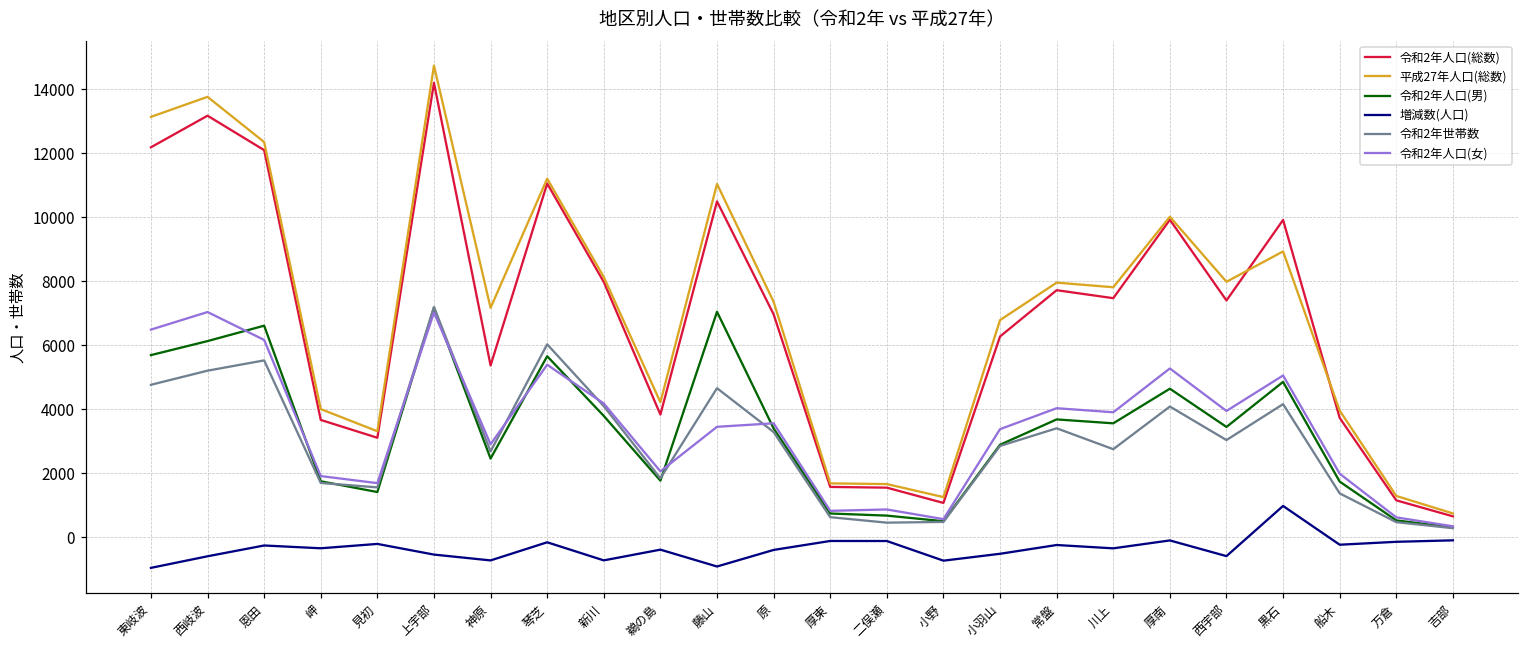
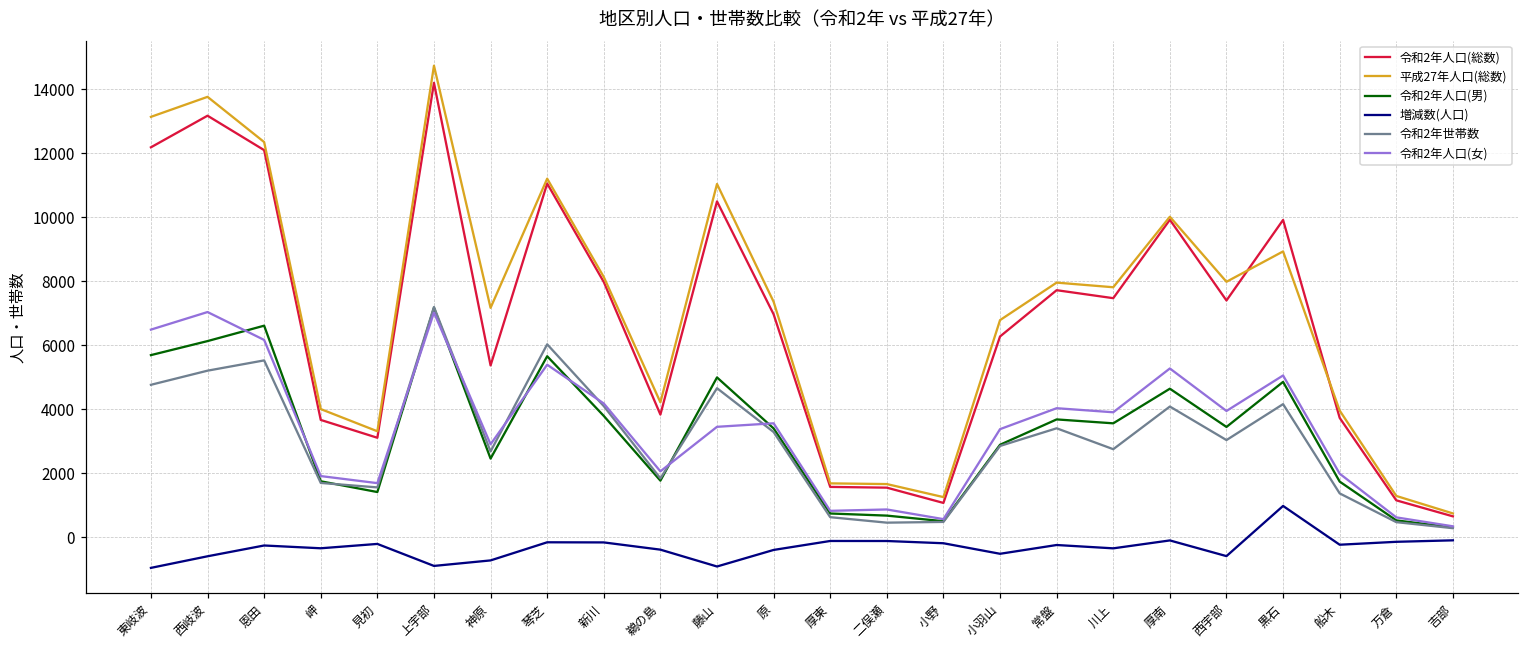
増減数(人口), 上宇部: -500 -> -900
増減数(人口), 新川: -700 -> -200
令和2年人口(男), 藤山: 7000 -> 5000
増減数(人口), 小野: -700 -> -200
